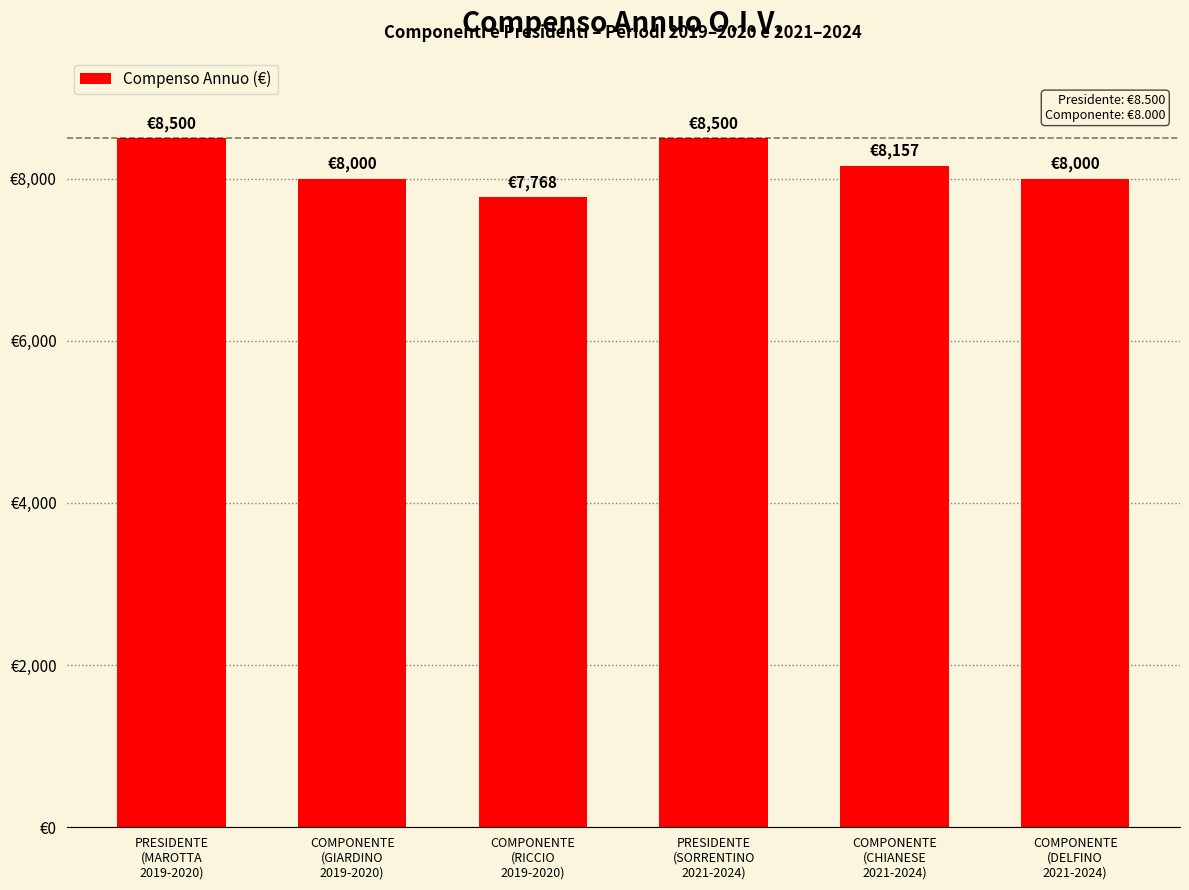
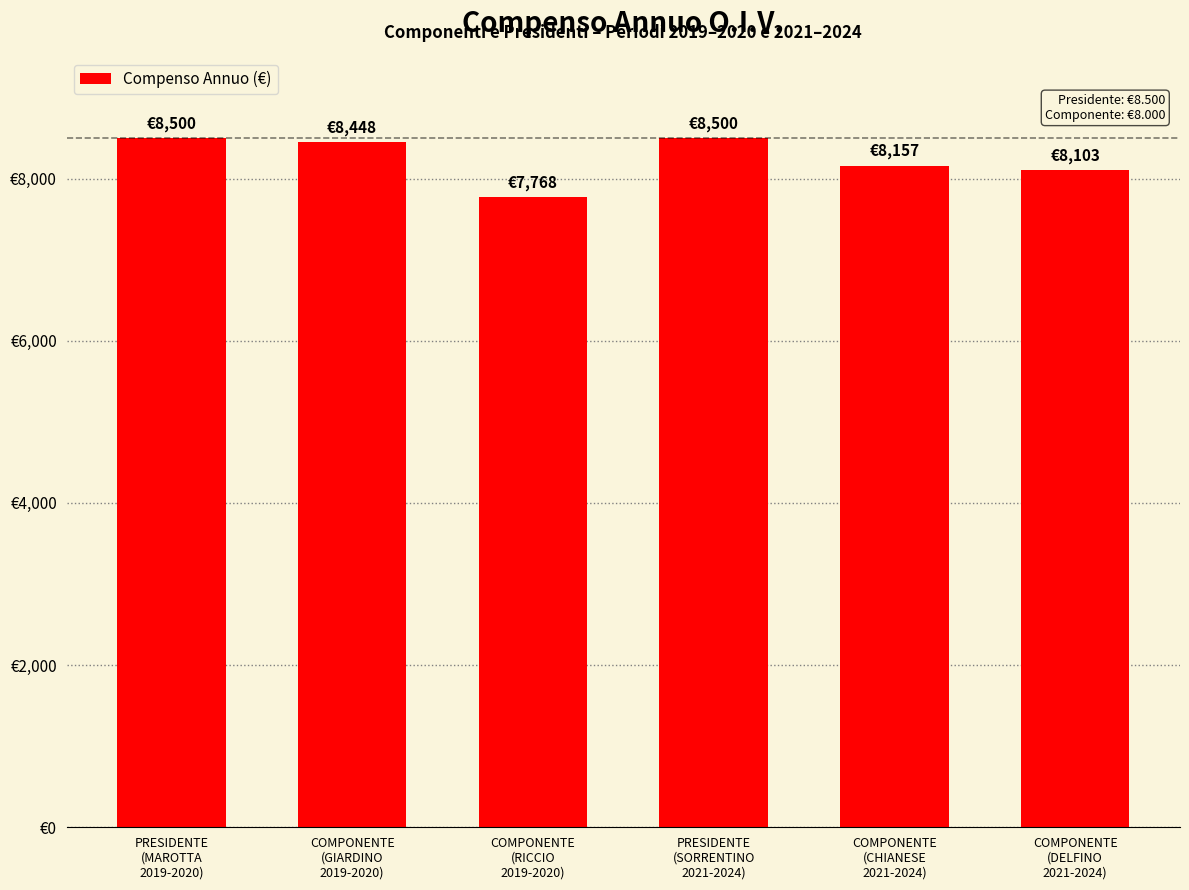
COMPONENTE (GIARDINO 2019-2020): €8,000 -> €8,448
COMPONENTE (DELFINO 2021-2024): €8,000 -> €8,103
